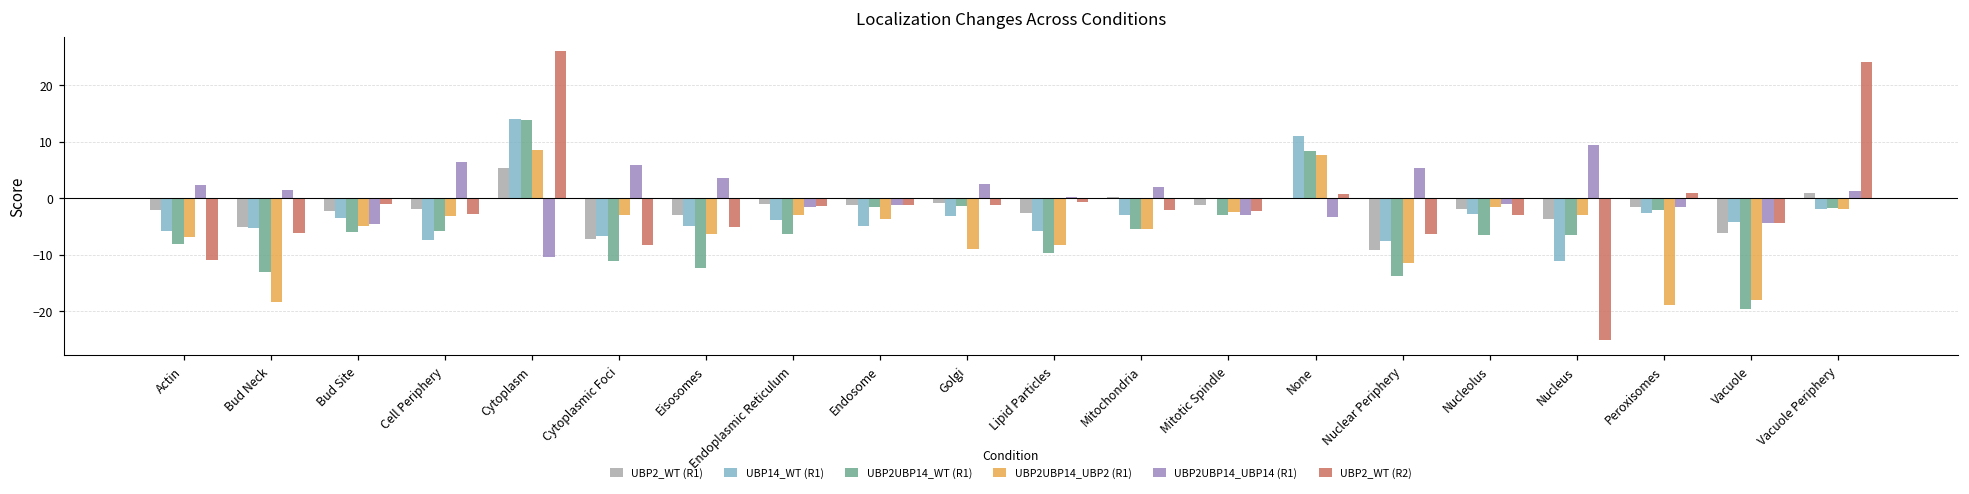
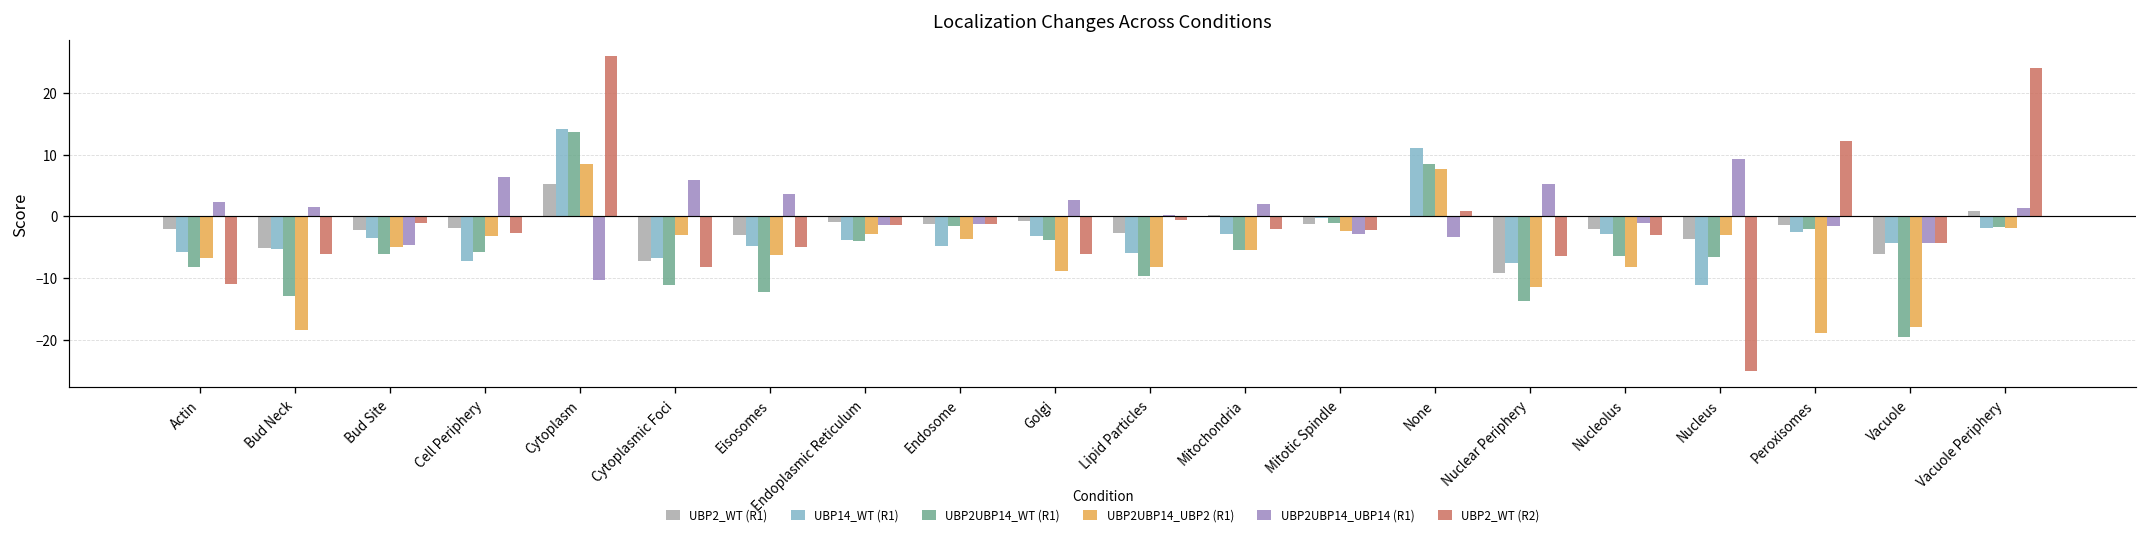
UBP2UBP14_WT (R1), Endoplasmic Reticulum: -6 -> -4
UBP2UBP14_WT (R1), Golgi: -1 -> -4
UBP2_WT (R2), Golgi: -1 -> -6
UBP2UBP14_WT (R1), Mitotic Spindle: -3 -> -1
UBP2UBP14_UBP2 (R1), Nucleolus: -2 -> -8
UBP2_WT (R2), Peroxisomes: 1 -> 12
